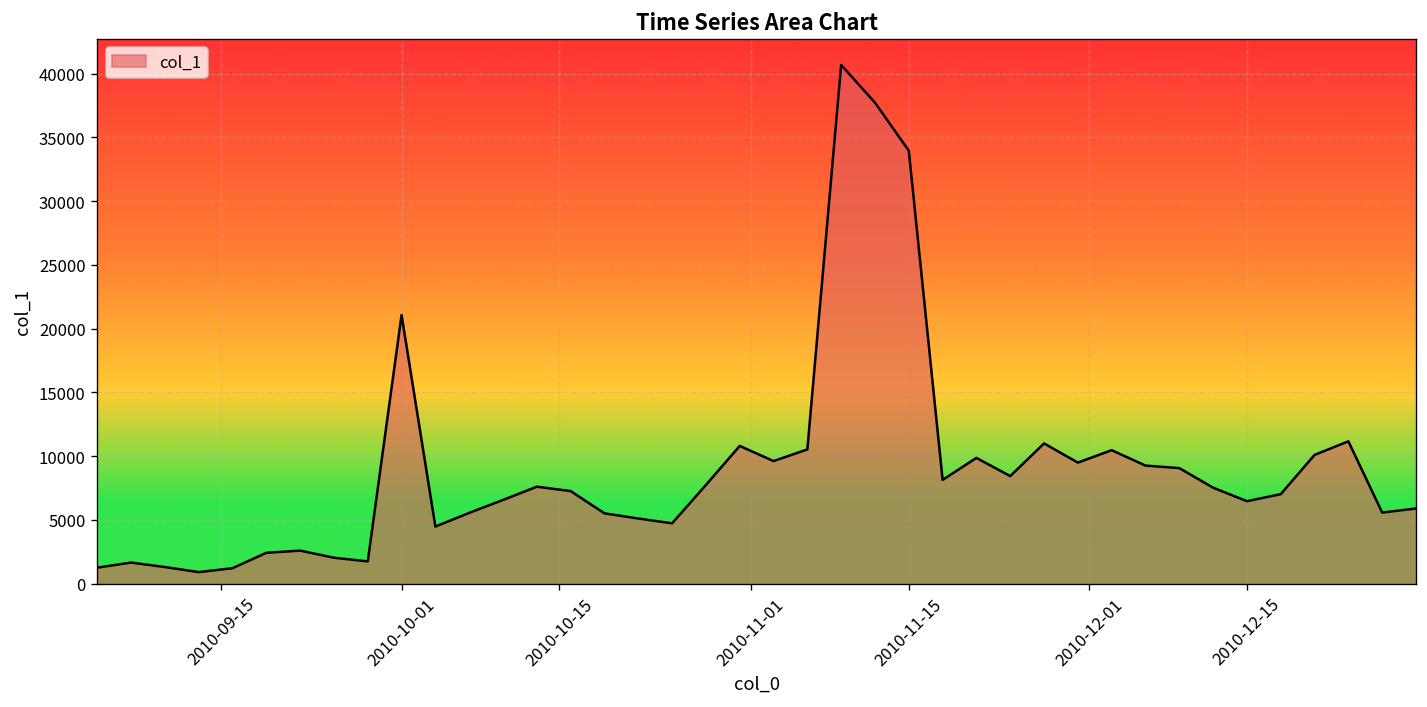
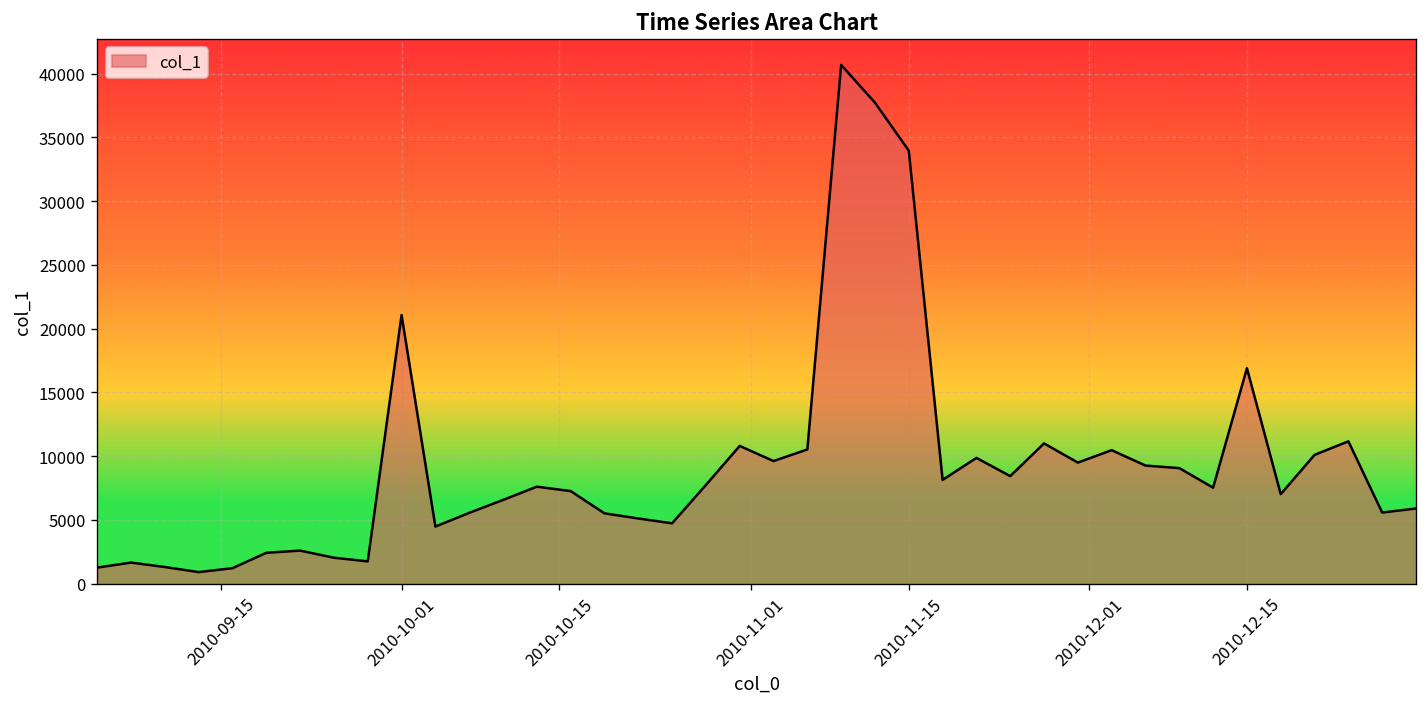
2010-12-15: 6500 -> 16900
